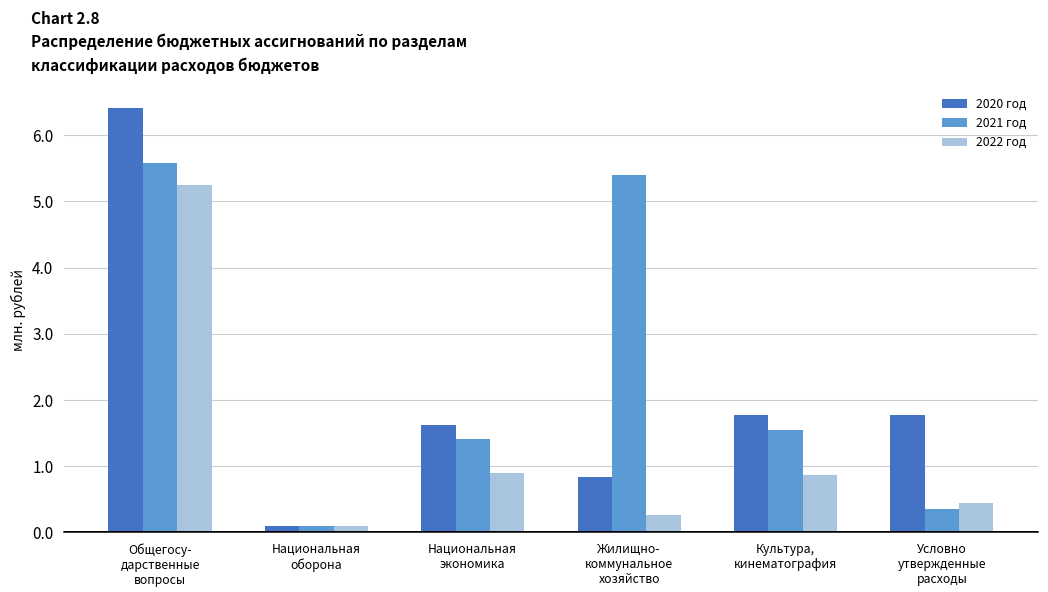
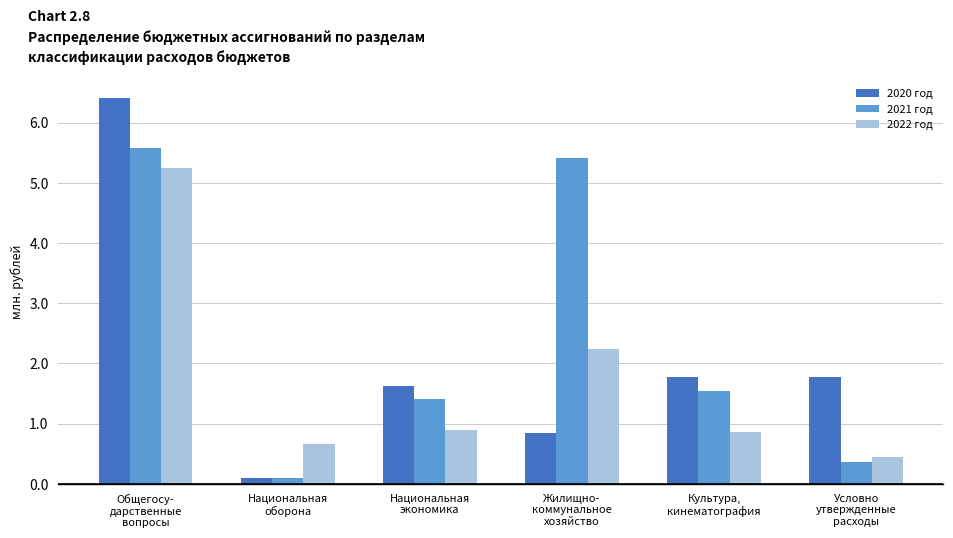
2022 год, Национальная оборона: 0.1 -> 0.7
2022 год, Жилищно- коммунальное хозяйство: 0.3 -> 2.2
